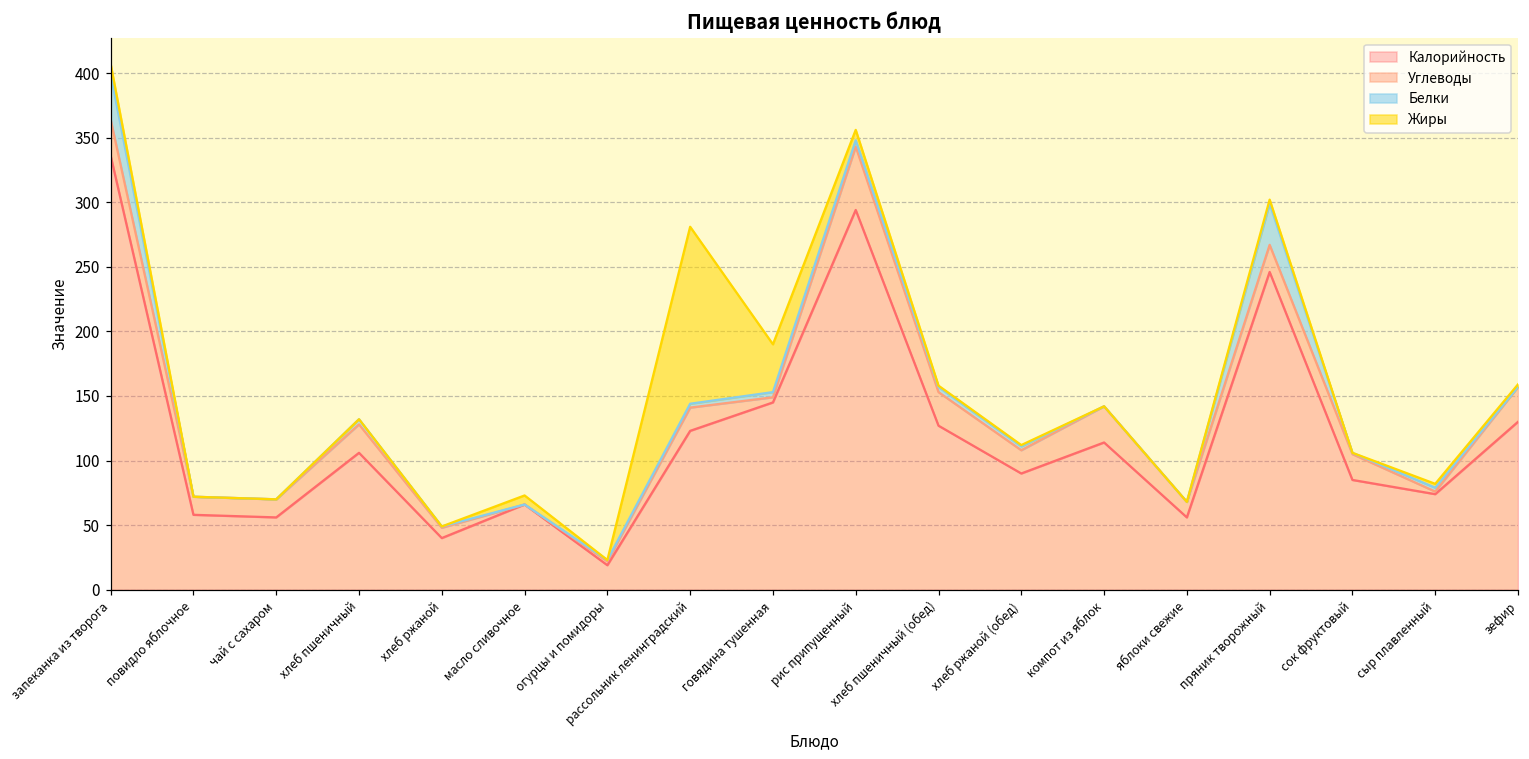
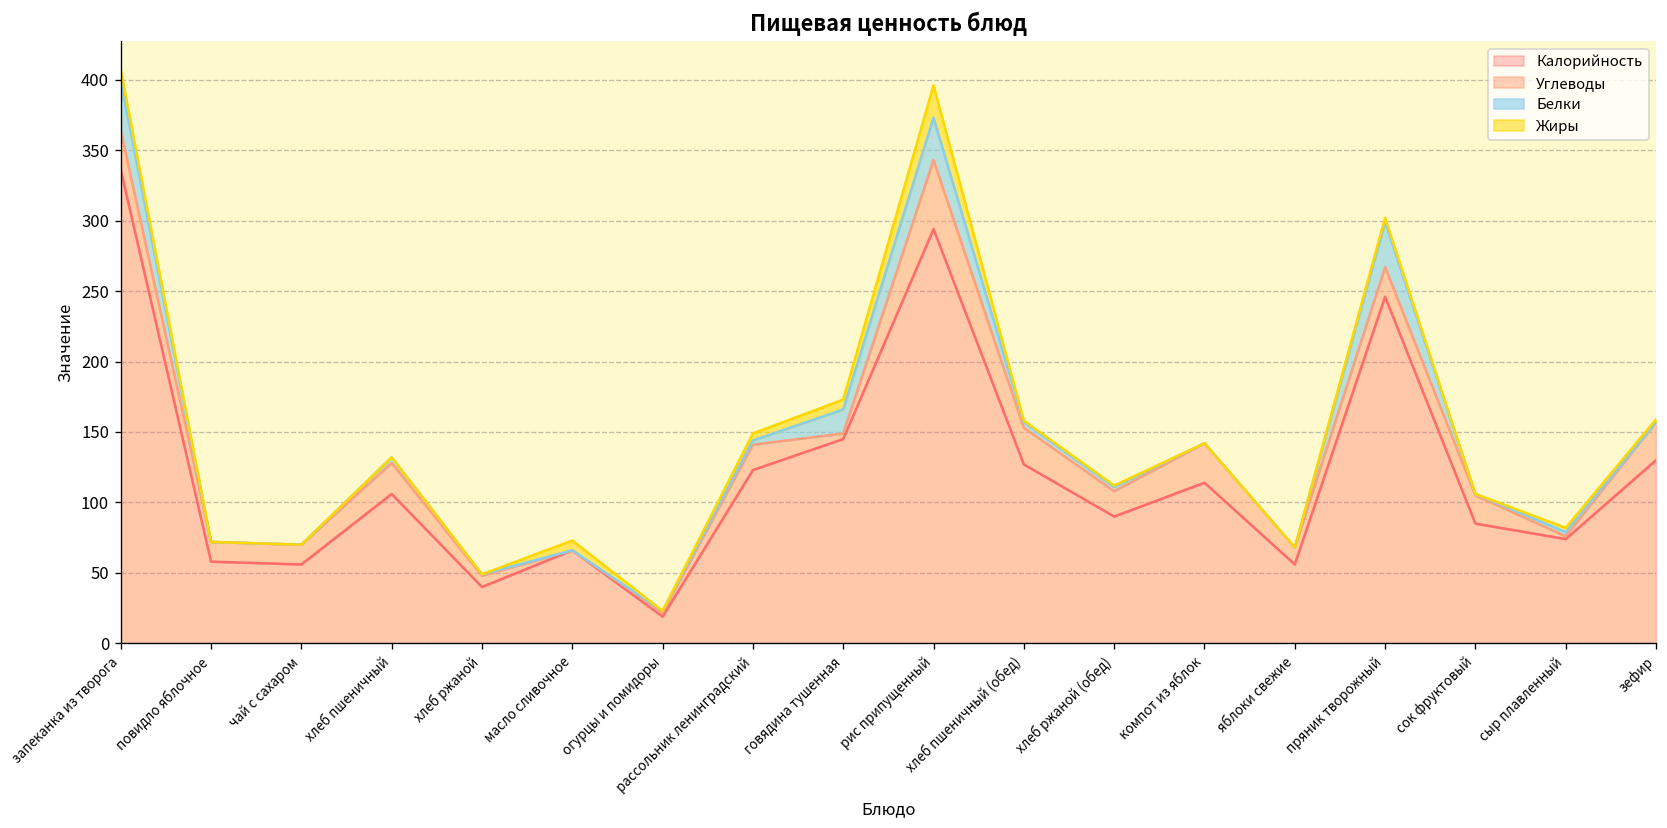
Жиры, рассольник ленинградский: 137 -> 5
Белки, говядина тушенная: 4 -> 17
Жиры, говядина тушенная: 37 -> 7
Белки, рис припущенный: 5 -> 30
Жиры, рис припущенный: 8 -> 23
